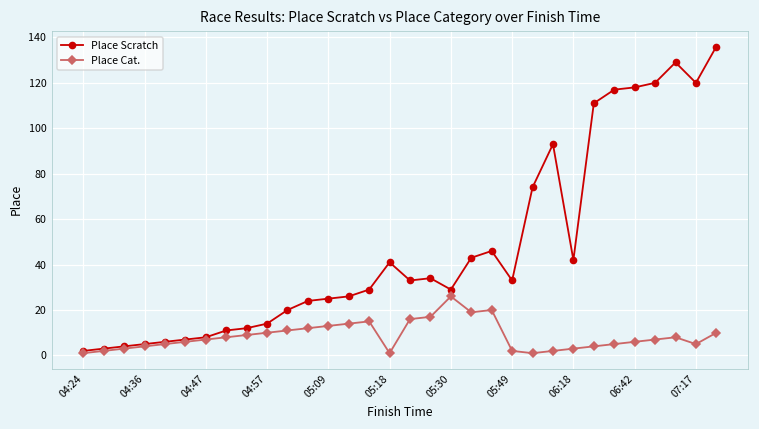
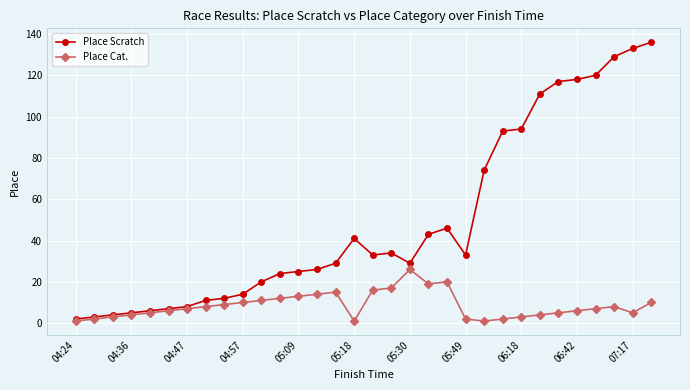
Place Scratch, 06:18: 42 -> 94
Place Scratch, 07:17: 120 -> 133
